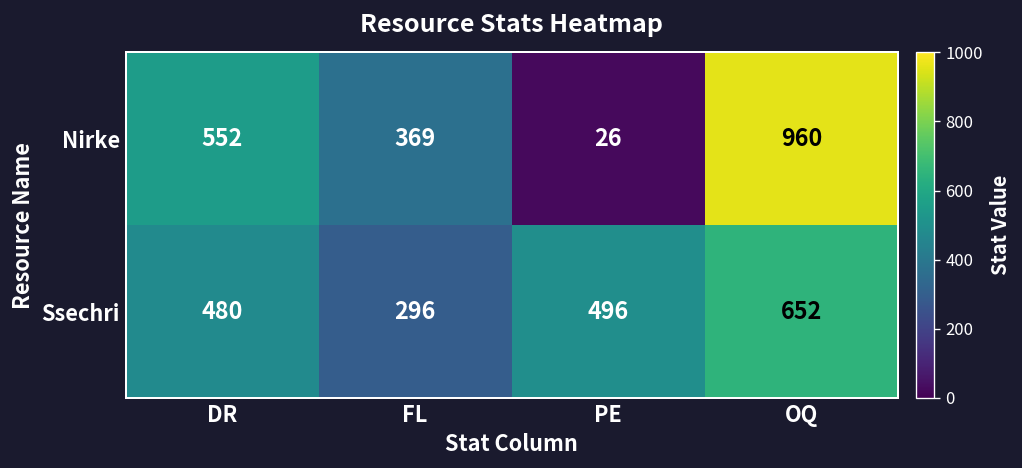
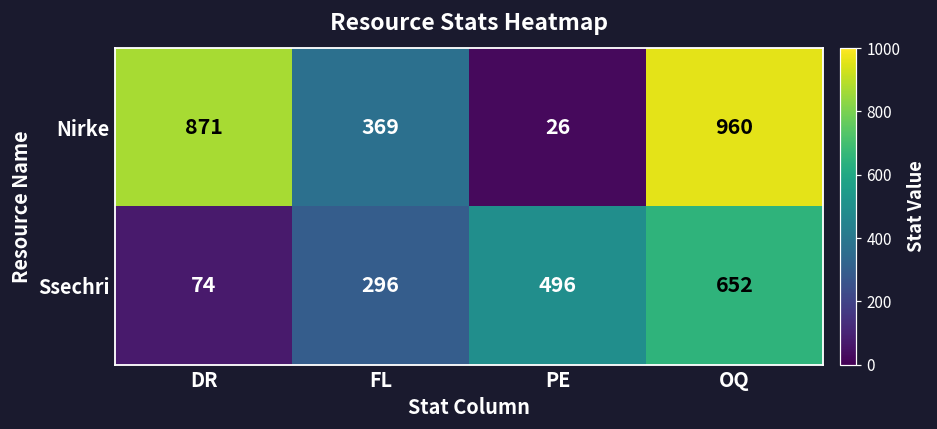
Nirke, DR: 552 -> 871
Ssechri, DR: 480 -> 74
